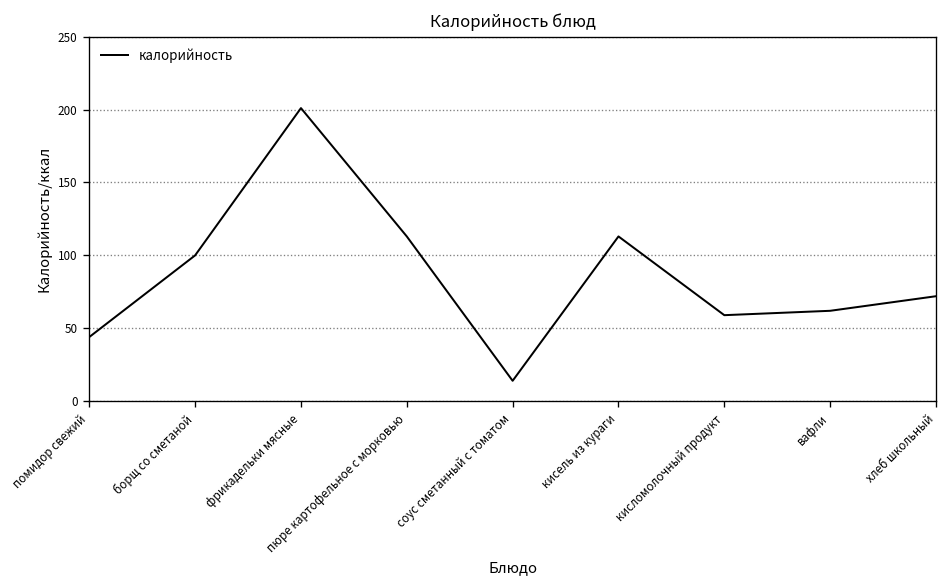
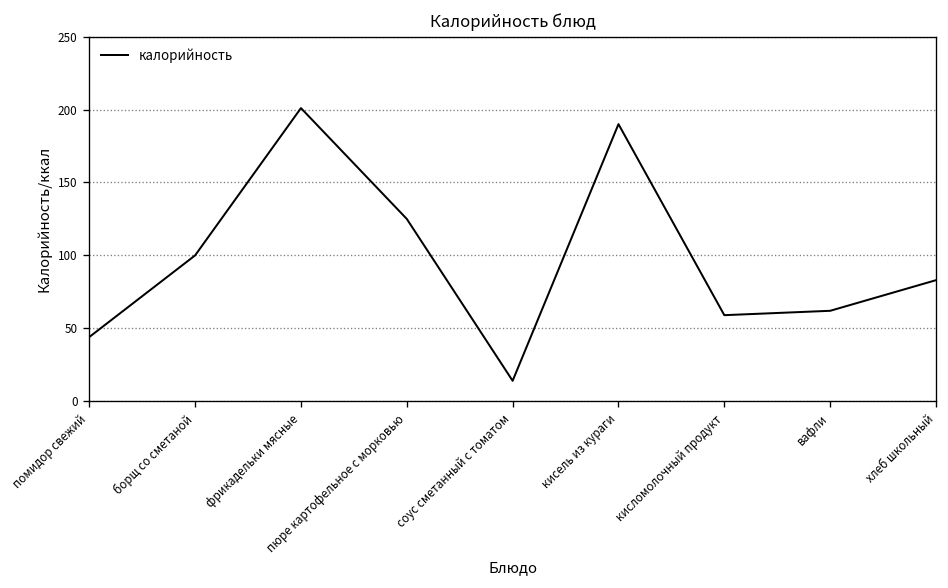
пюре картофельное с морковью: 113 -> 125
кисель из кураги: 113 -> 190
хлеб школьный: 72 -> 83
